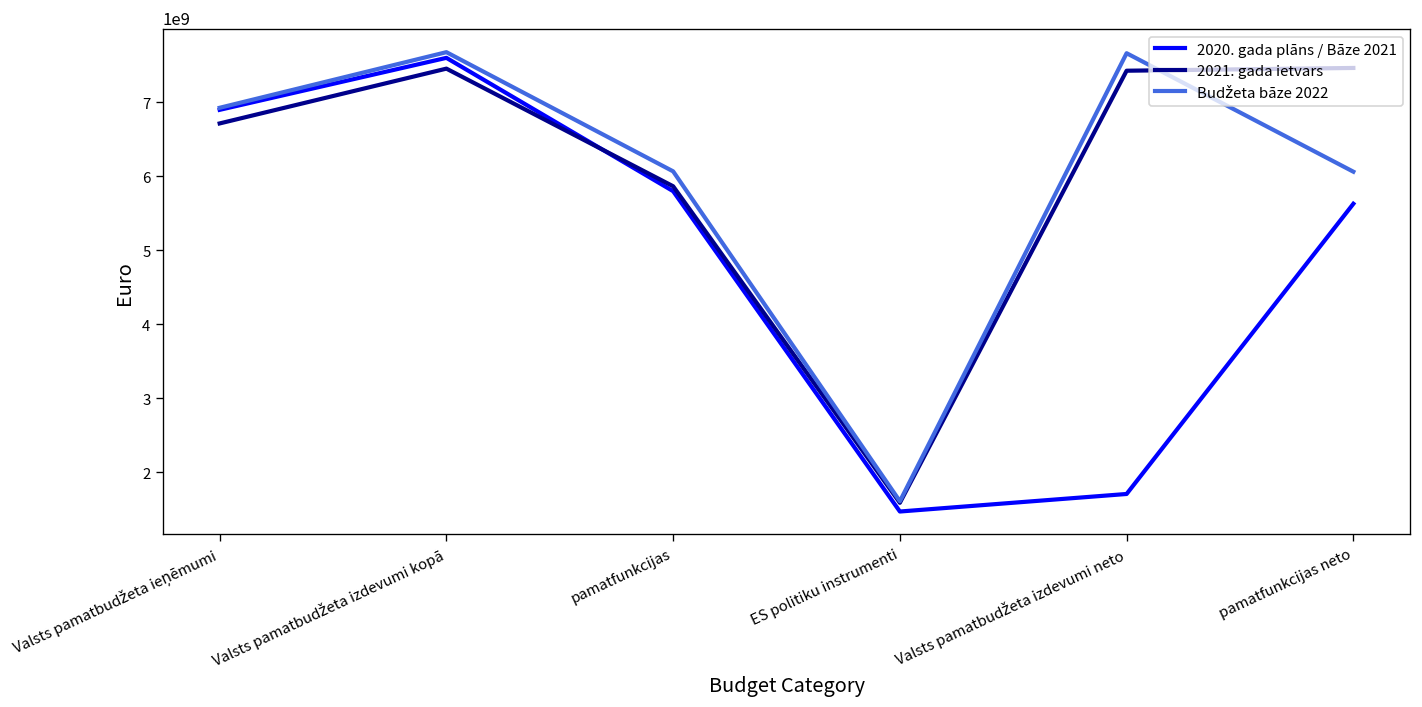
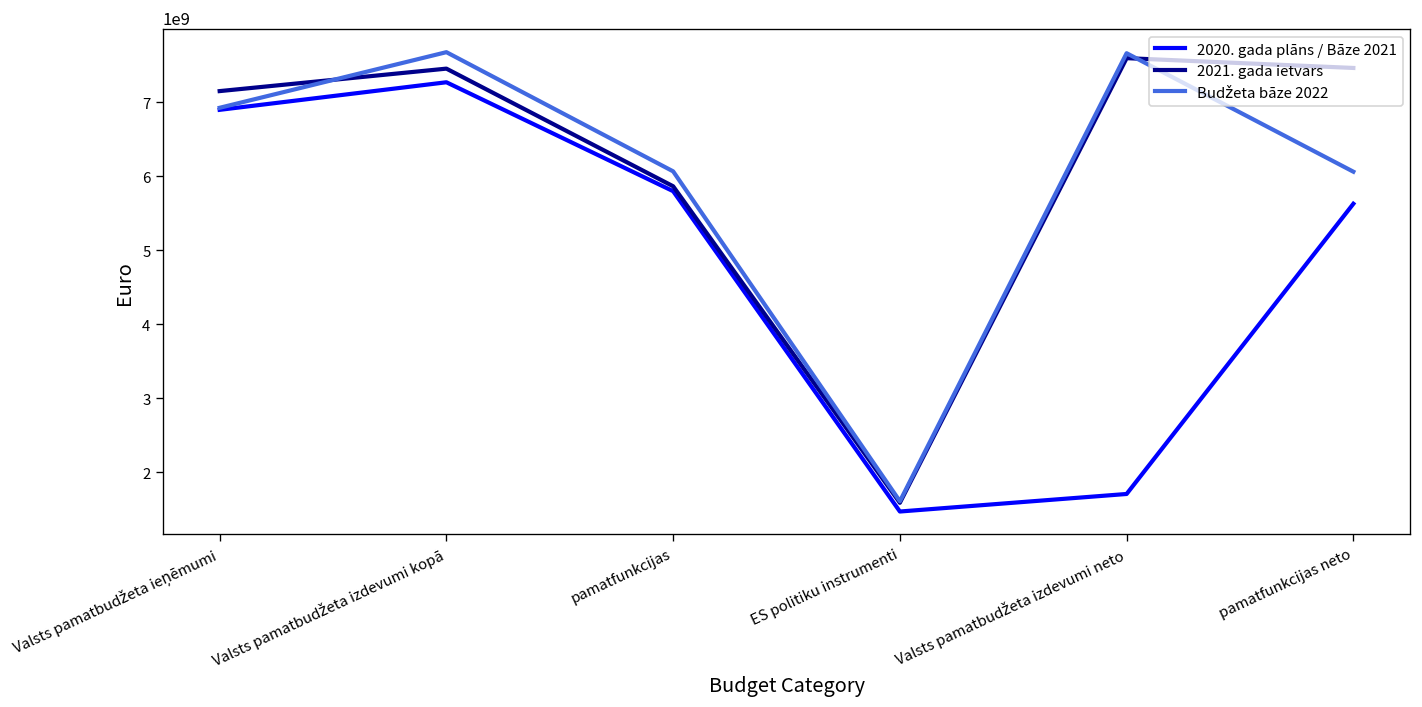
2021. gada ietvars, Valsts pamatbudžeta ieņēmumi: 6700000000 -> 7100000000
2020. gada plāns / Bāze 2021, Valsts pamatbudžeta izdevumi kopā: 7600000000 -> 7300000000
2021. gada ietvars, Valsts pamatbudžeta izdevumi neto: 7400000000 -> 7600000000
